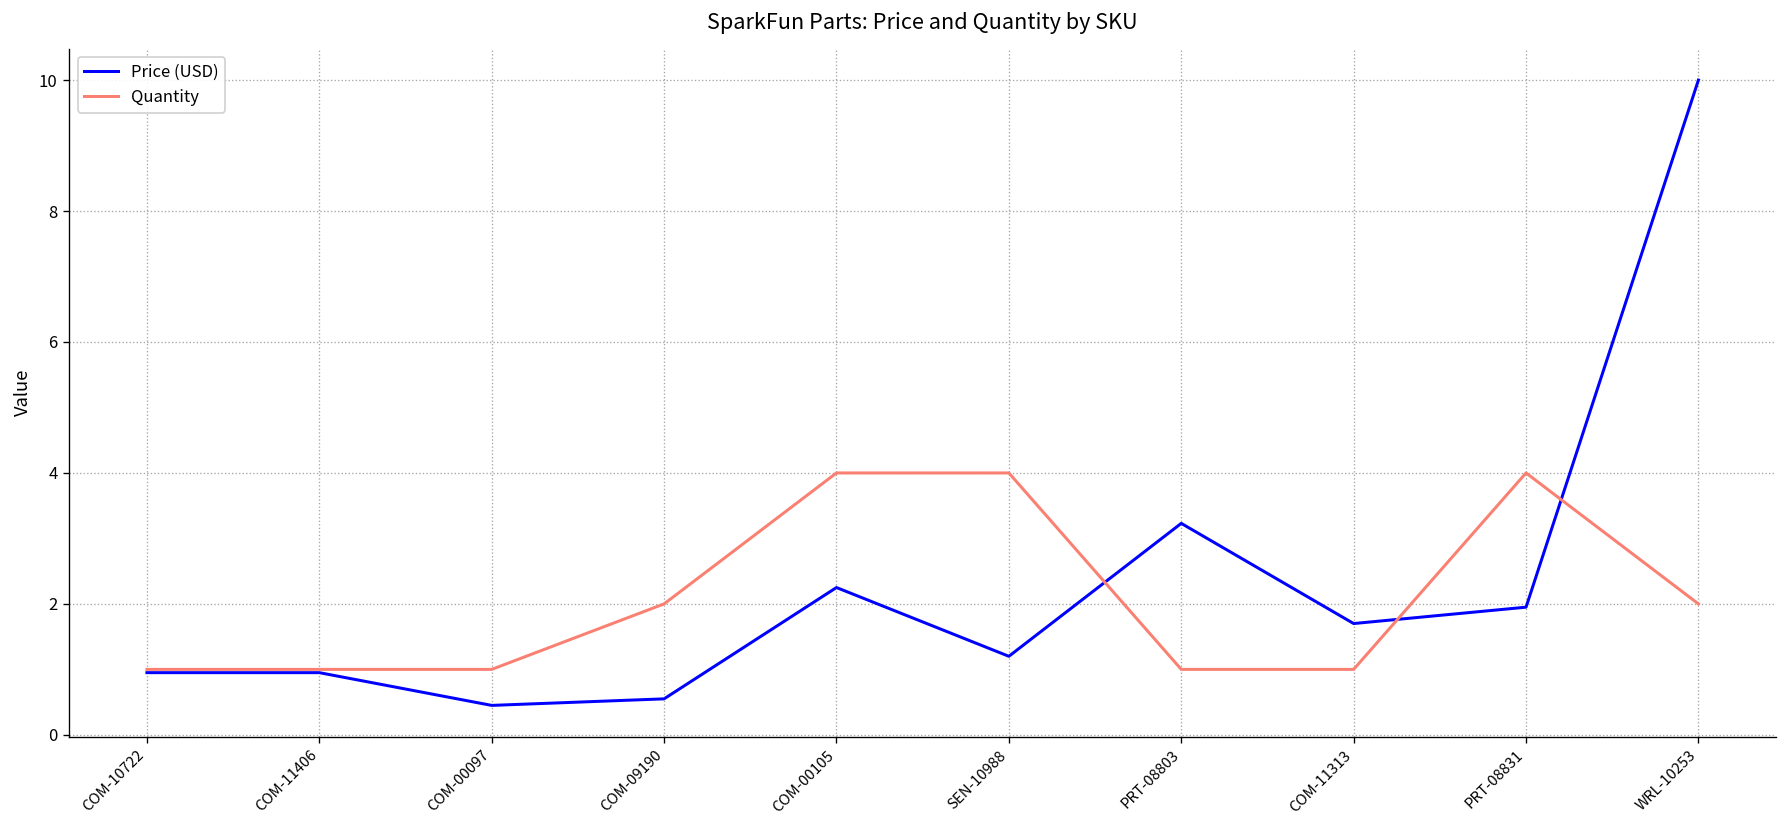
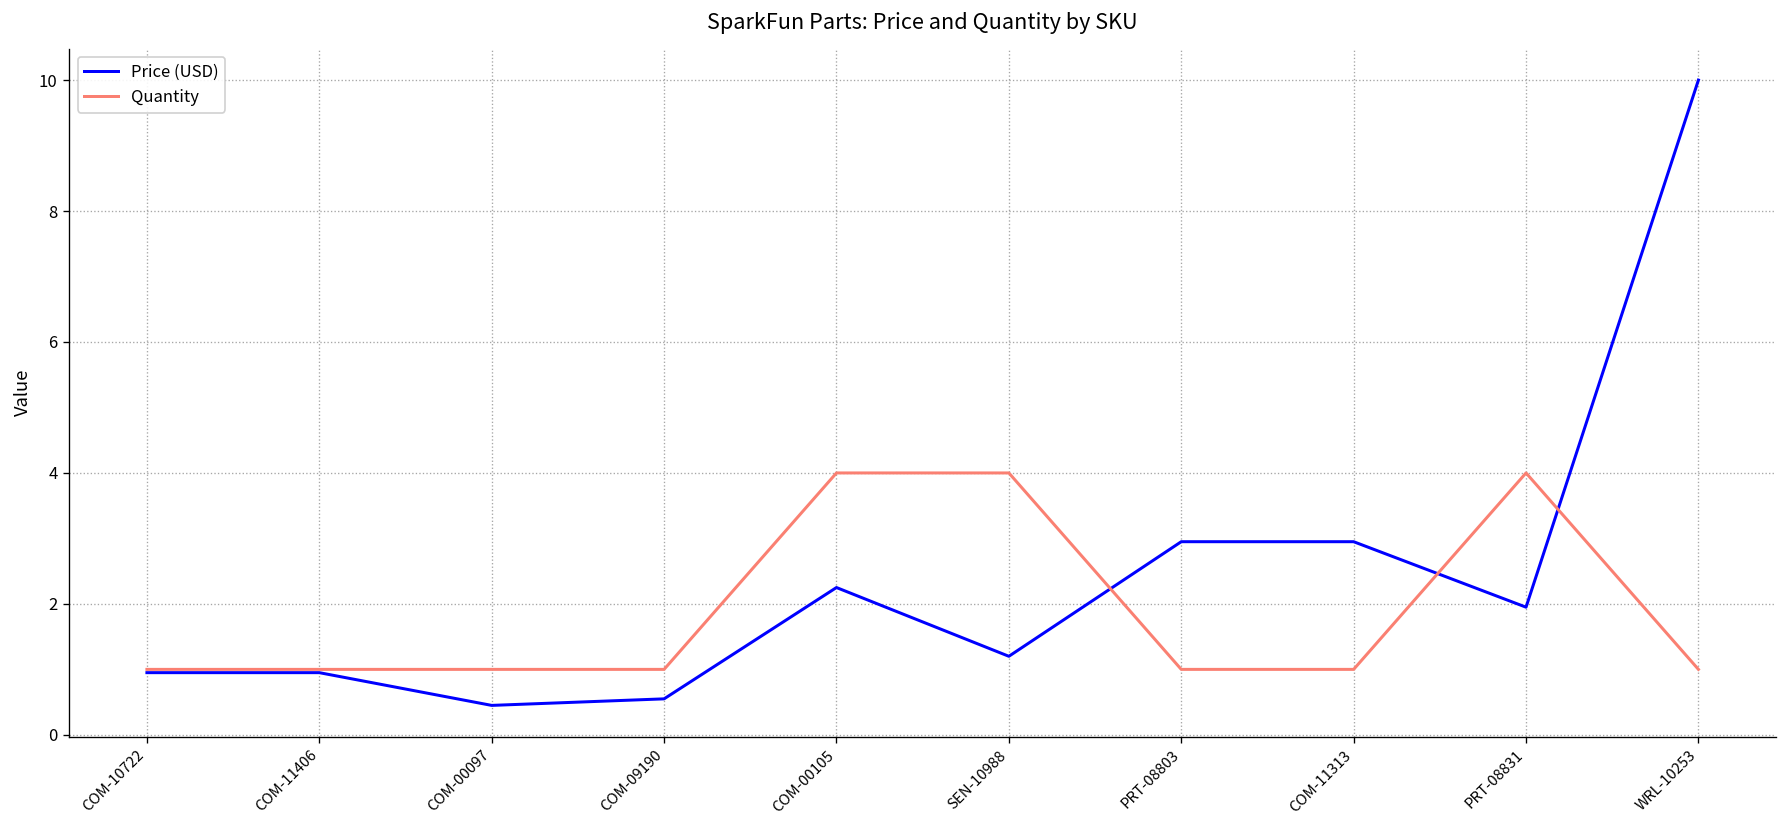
Quantity, COM-09190: 2 -> 1
Price (USD), PRT-08803: 3.2 -> 3.0
Price (USD), COM-11313: 1.7 -> 3.0
Quantity, WRL-10253: 2 -> 1
